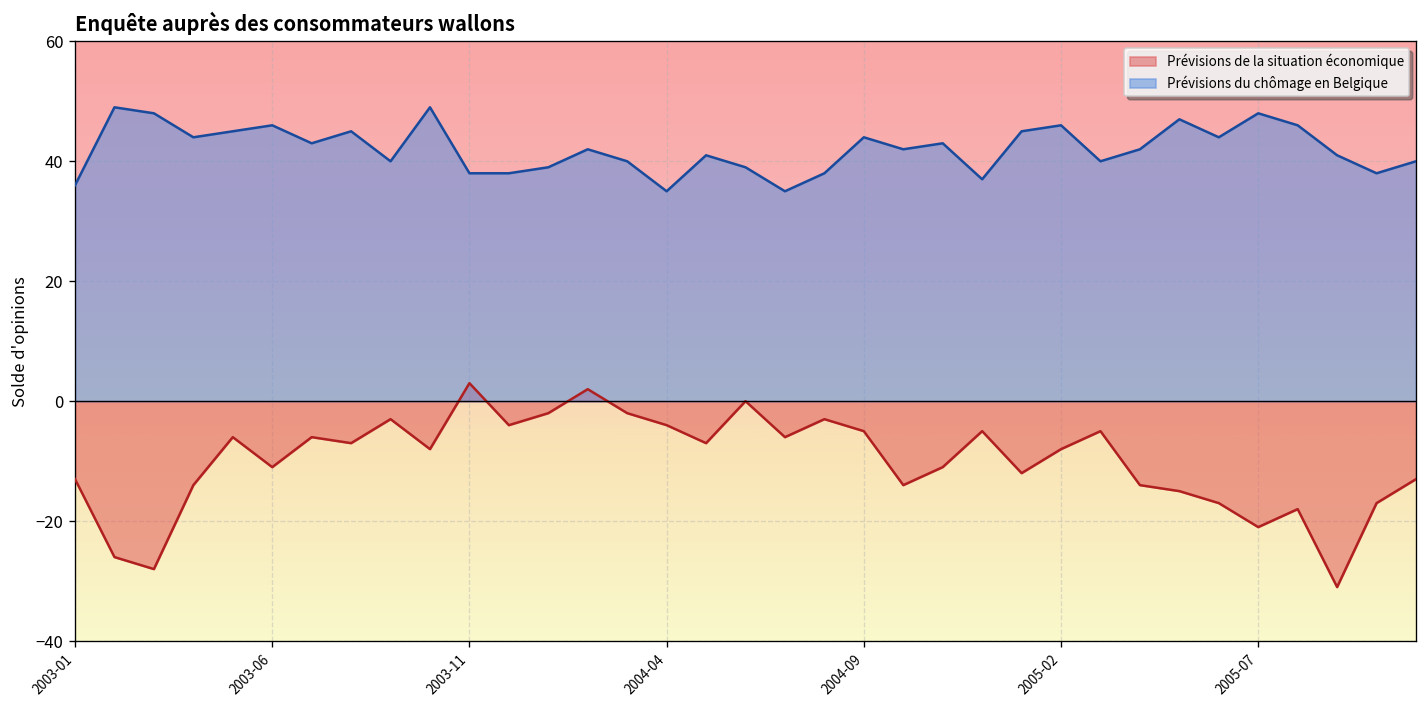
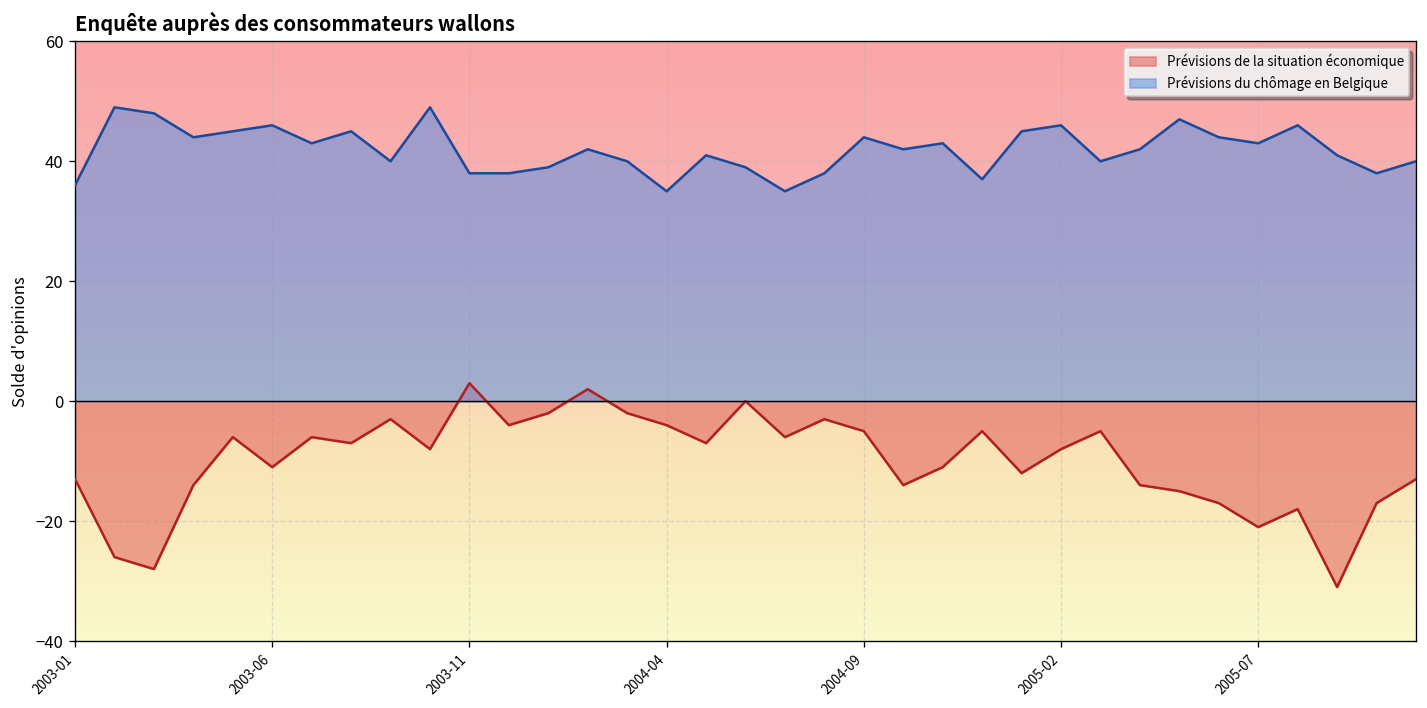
Prévisions du chômage en Belgique, 2005-07: 48 -> 43
